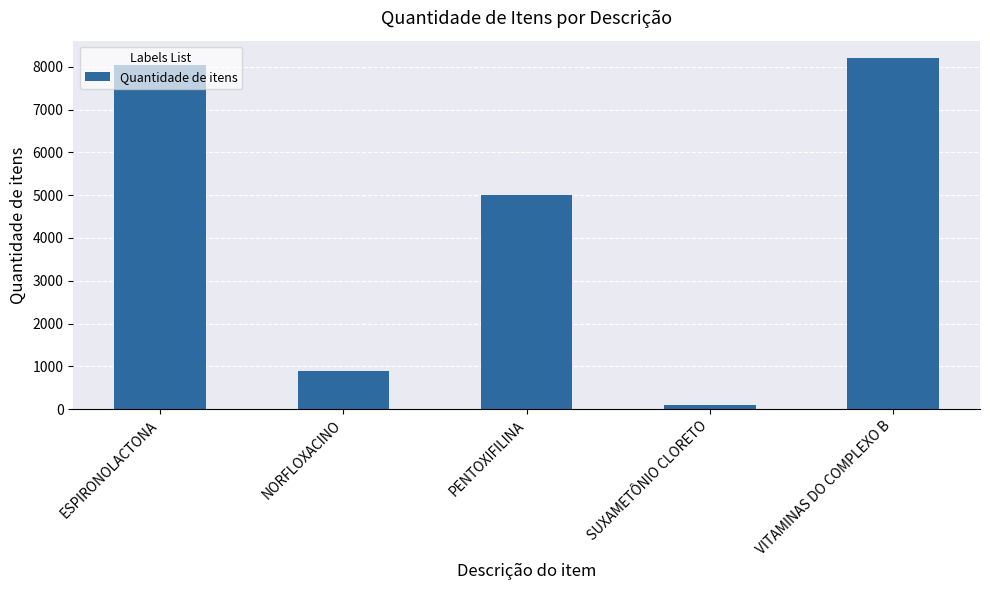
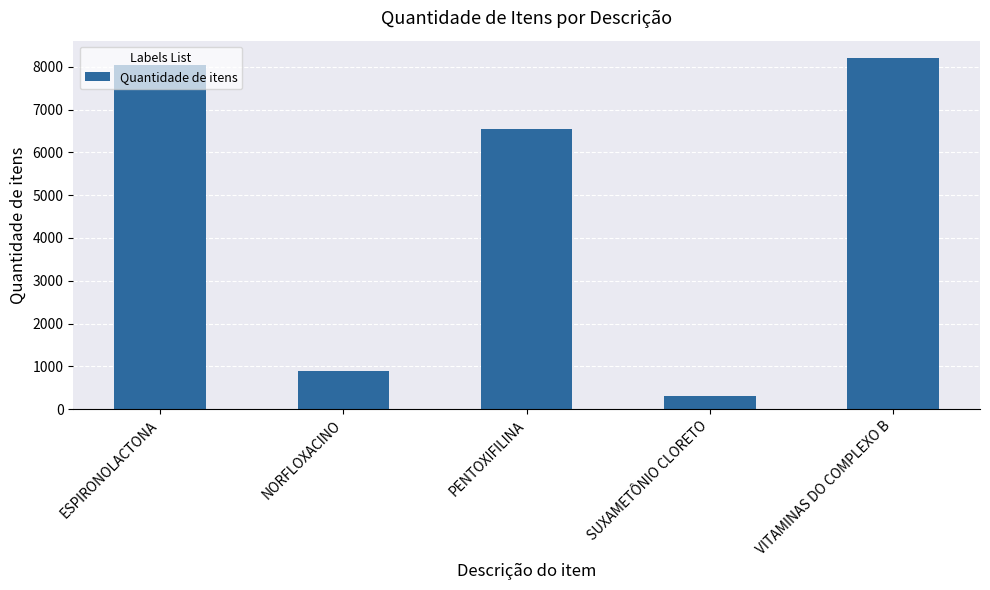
PENTOXIFILINA: 5000 -> 6500
SUXAMETÔNIO CLORETO: 100 -> 300
